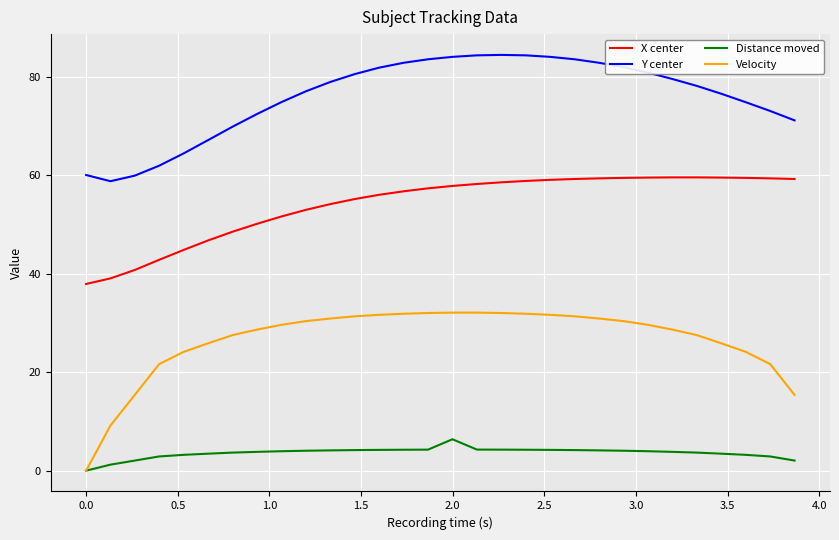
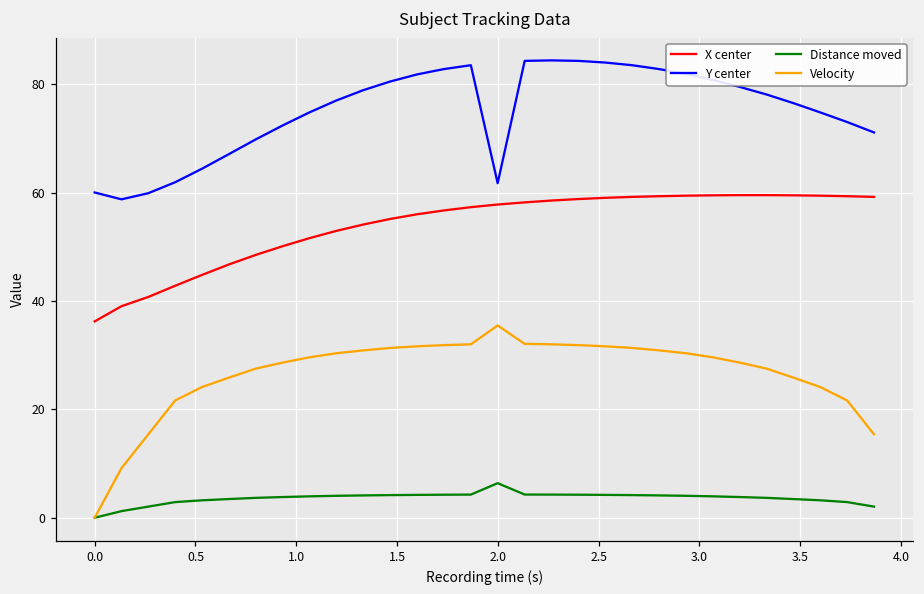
X center, 0.0: 38 -> 36
Y center, 2.0: 84 -> 62
Velocity, 2.0: 32 -> 36
